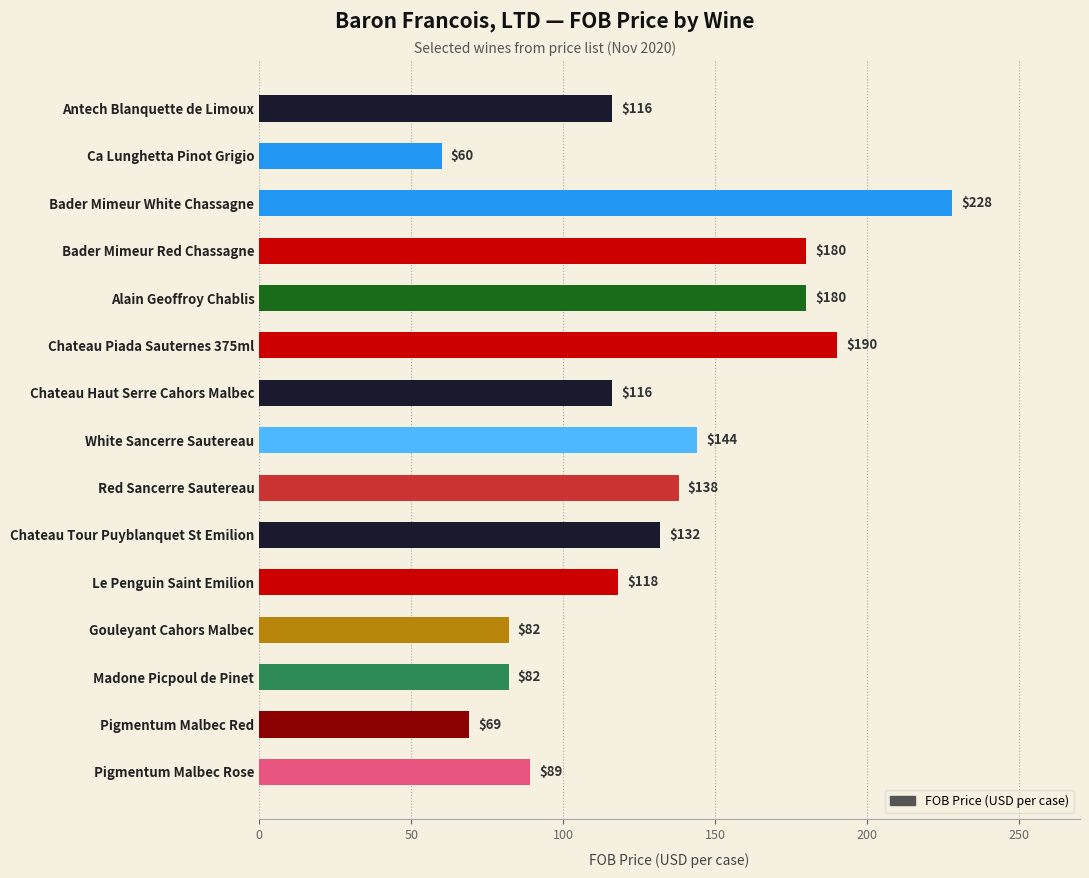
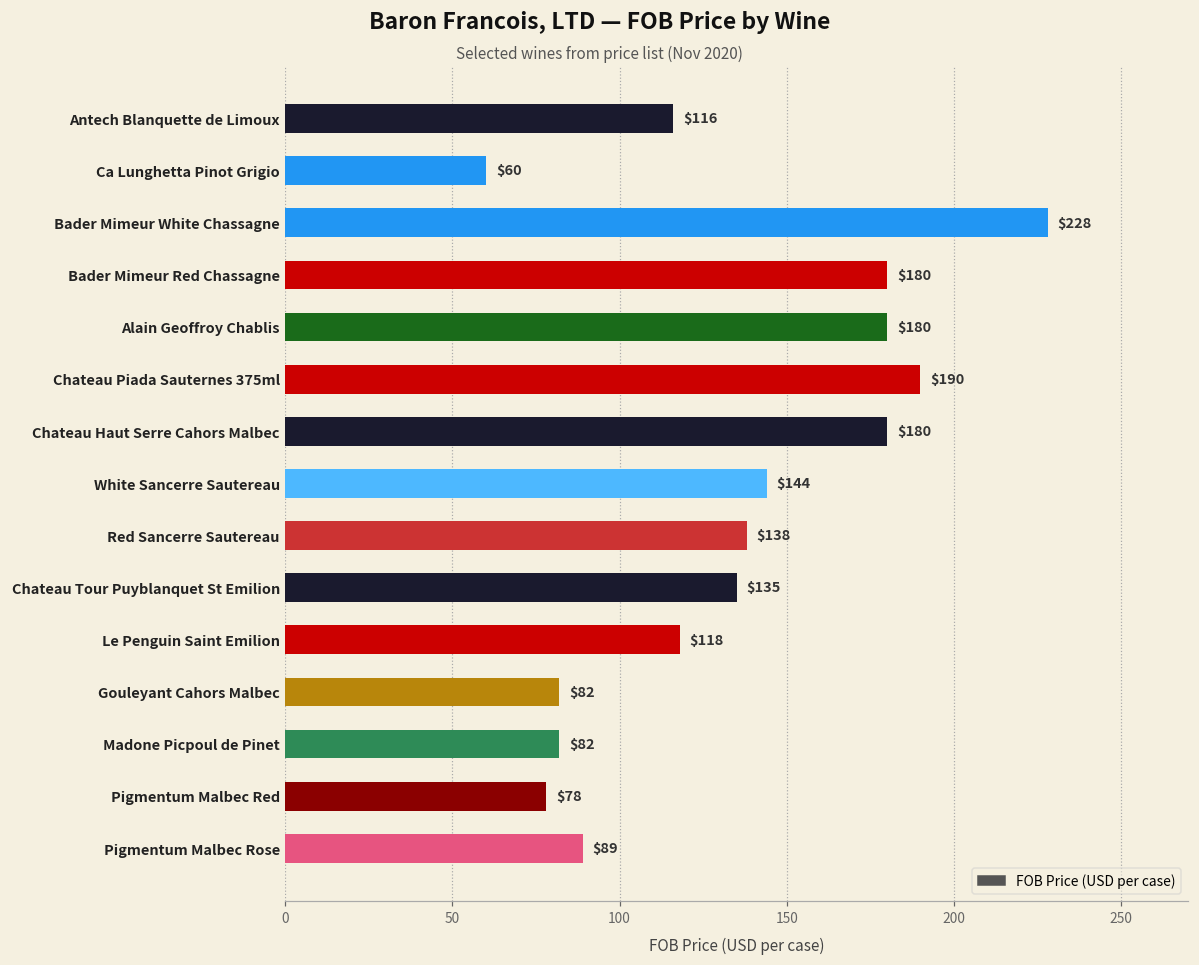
Chateau Haut Serre Cahors Malbec: $116 -> $180
Chateau Tour Puyblanquet St Emilion: $132 -> $135
Pigmentum Malbec Red: $69 -> $78
